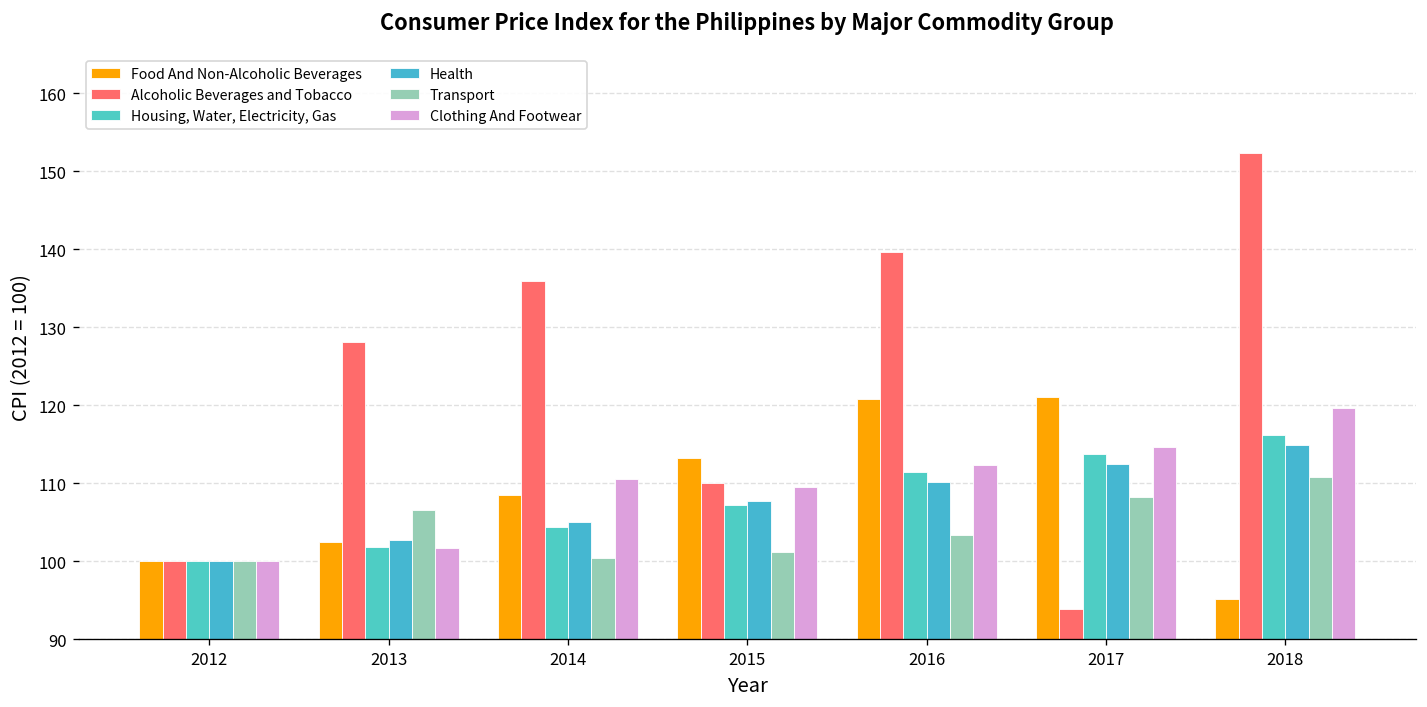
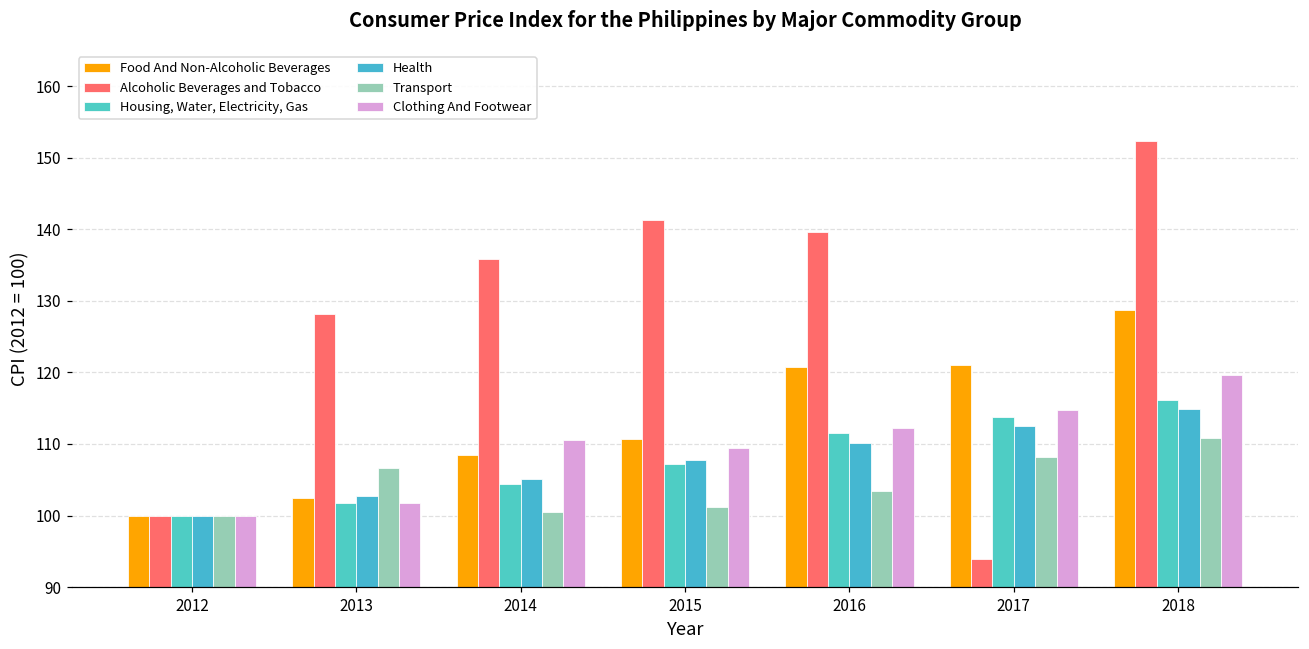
Food And Non-Alcoholic Beverages, 2015: 113 -> 111
Alcoholic Beverages and Tobacco, 2015: 110 -> 141
Food And Non-Alcoholic Beverages, 2018: 95 -> 129
